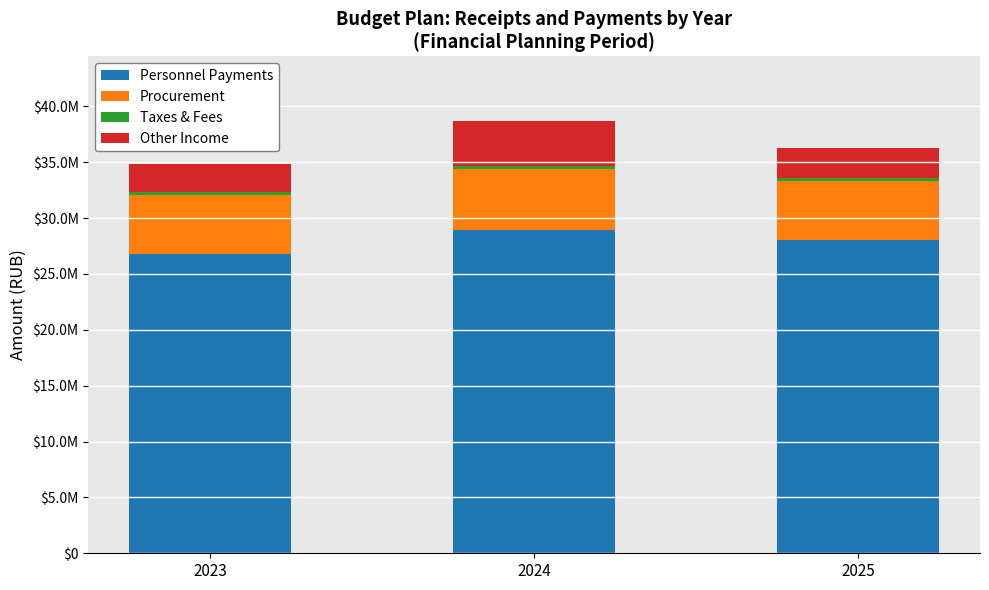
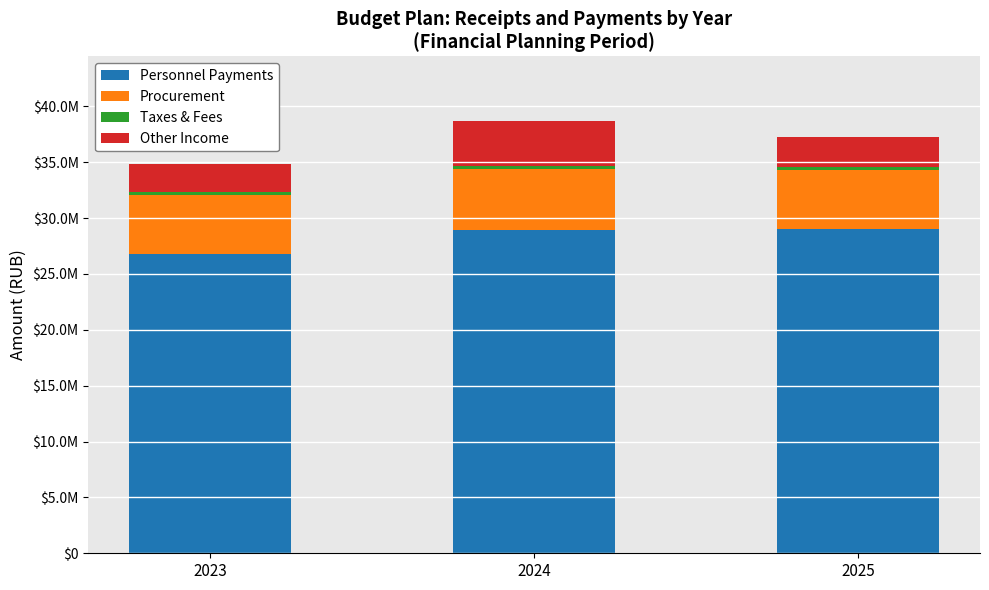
Personnel Payments, 2025: $28000000 -> $29000000
